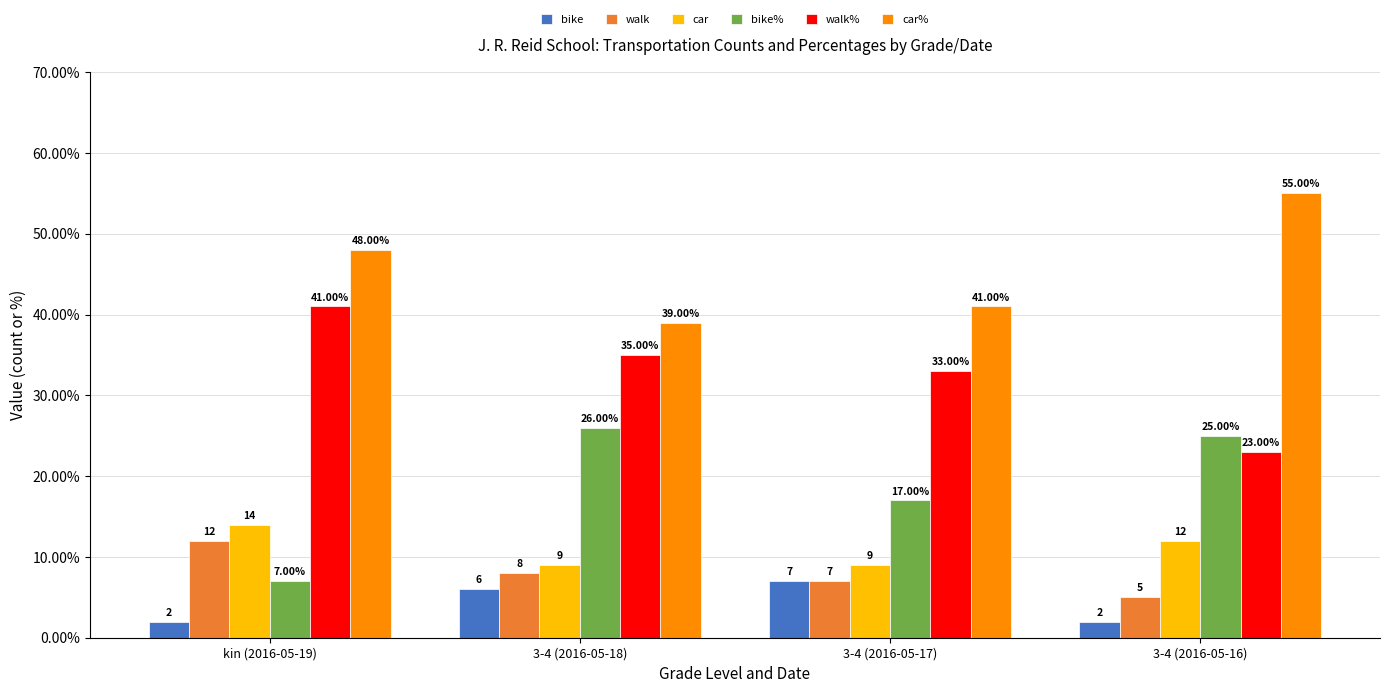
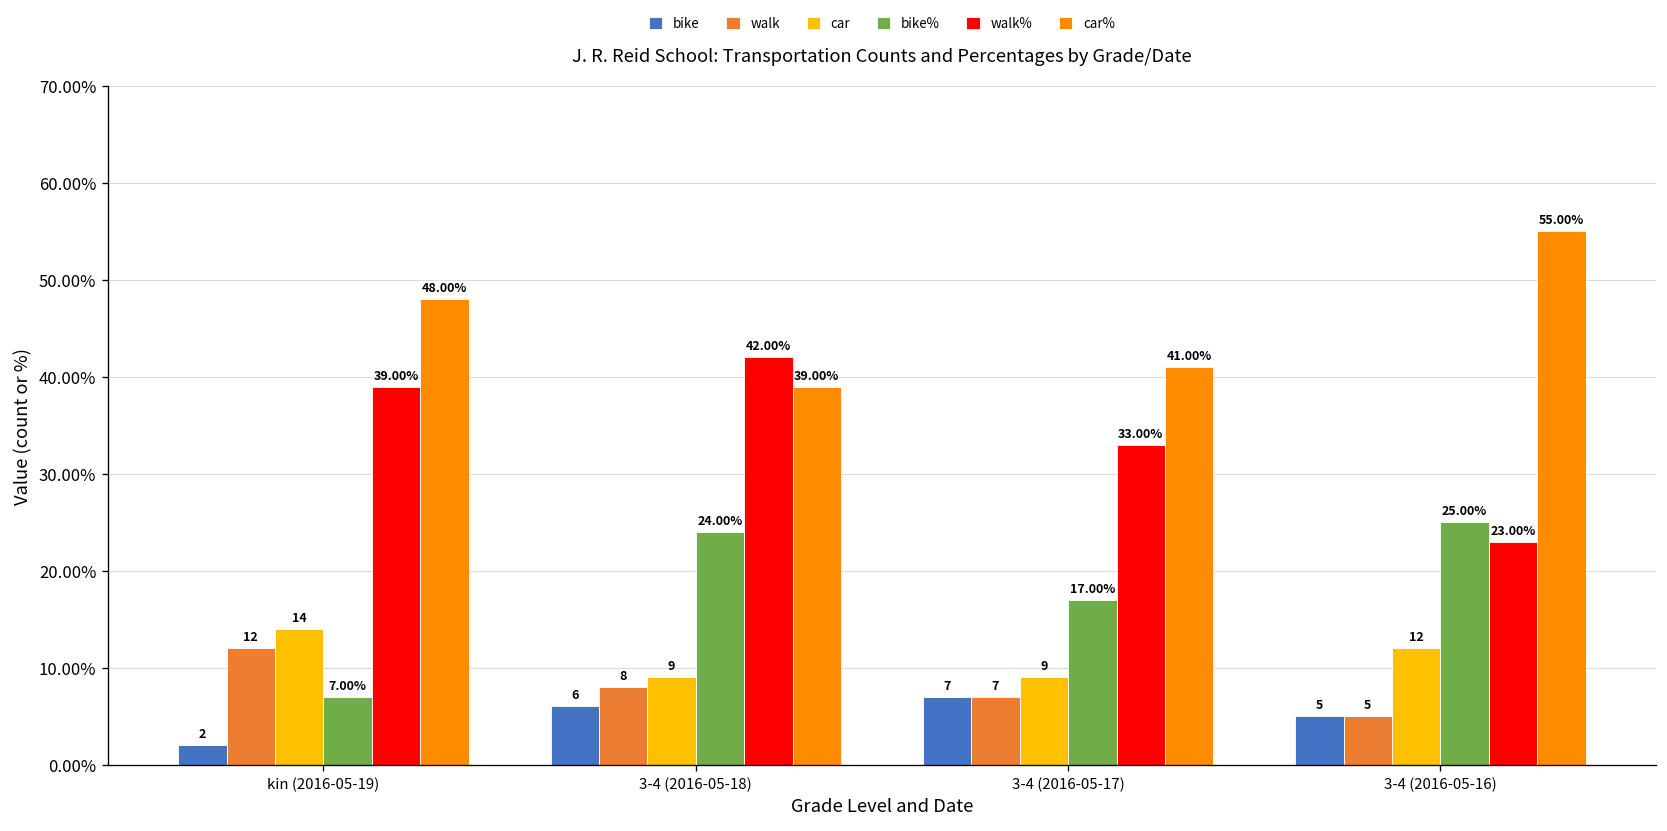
walk%, kin (2016-05-19): 41.00% -> 39.00%
bike%, 3-4 (2016-05-18): 26.00% -> 24.00%
walk%, 3-4 (2016-05-18): 35.00% -> 42.00%
bike, 3-4 (2016-05-16): 2 -> 5
